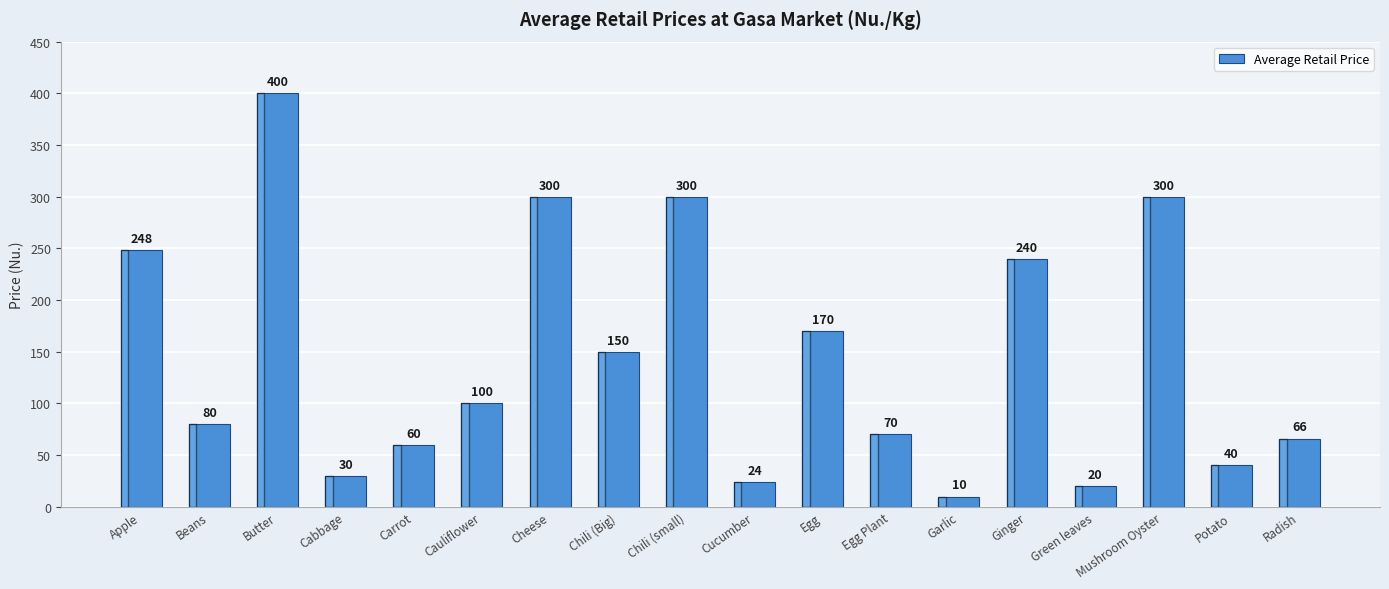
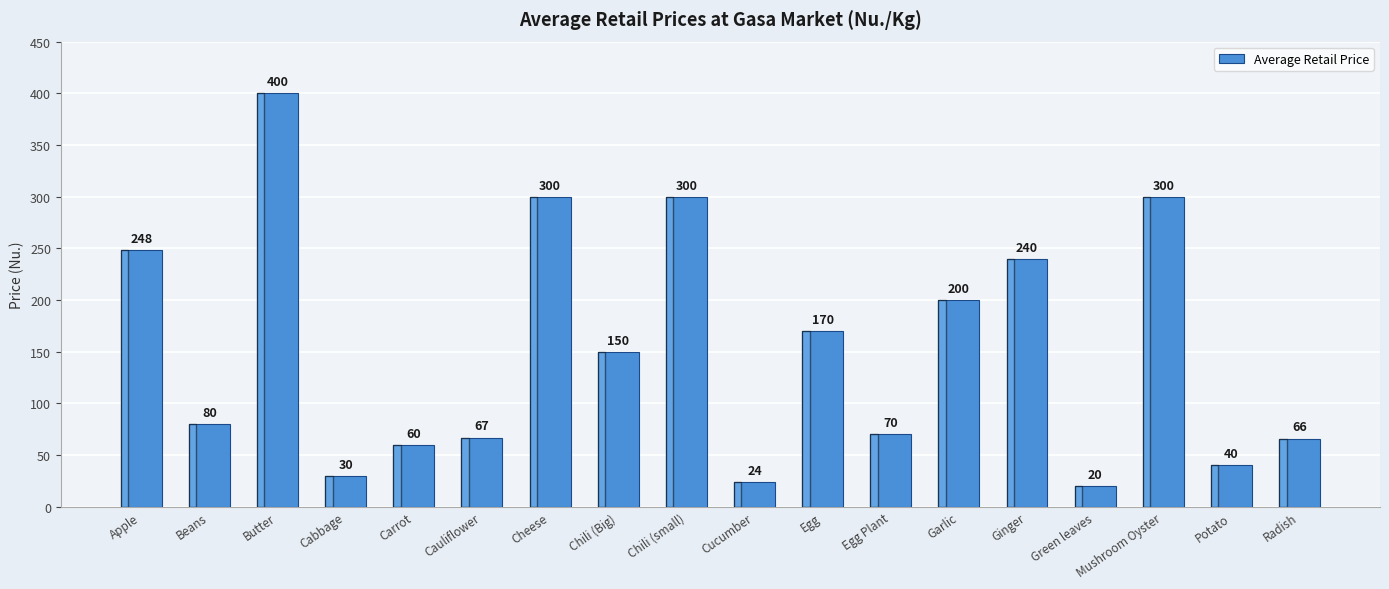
Cauliflower: 100 -> 67
Garlic: 10 -> 200
